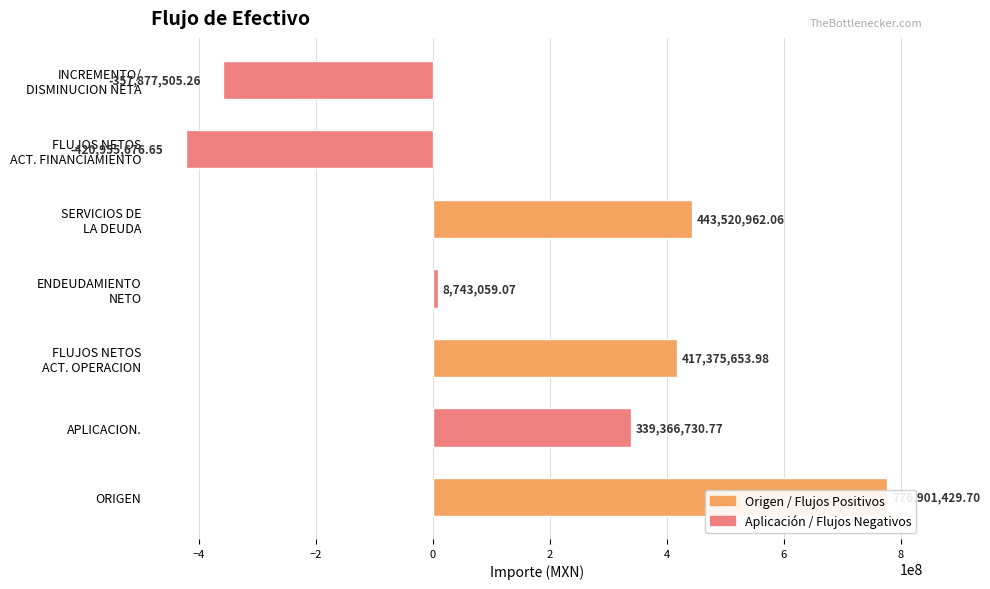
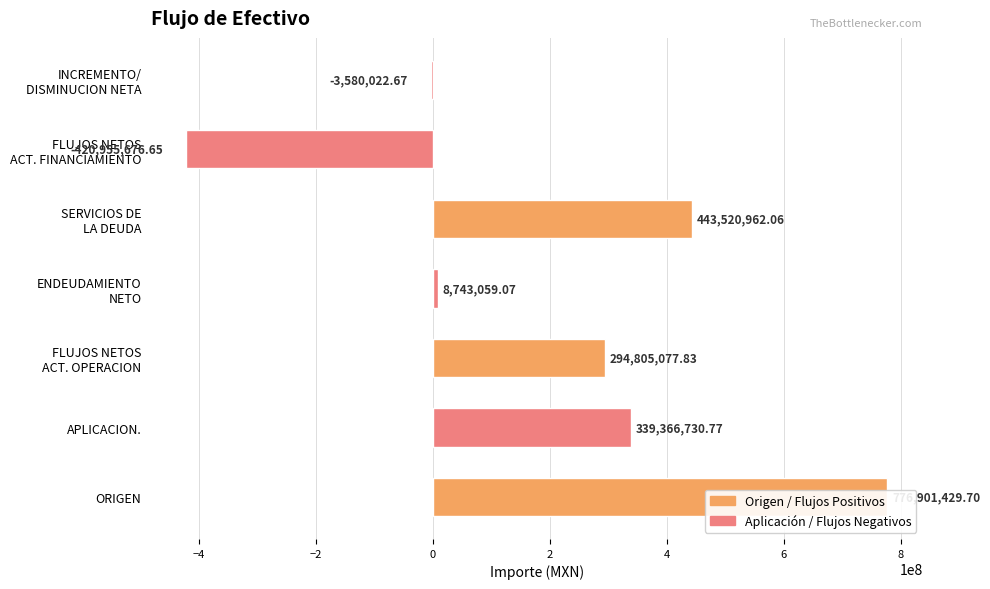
INCREMENTO/ DISMINUCION NETA: -357,877,505.26 -> -3,580,022.67
FLUJOS NETOS ACT. OPERACION: 417,375,653.98 -> 294,805,077.83
